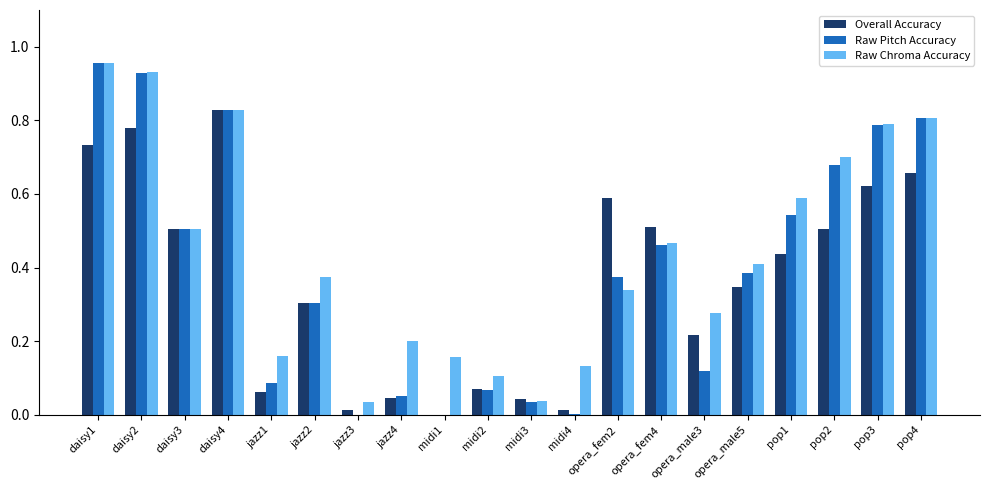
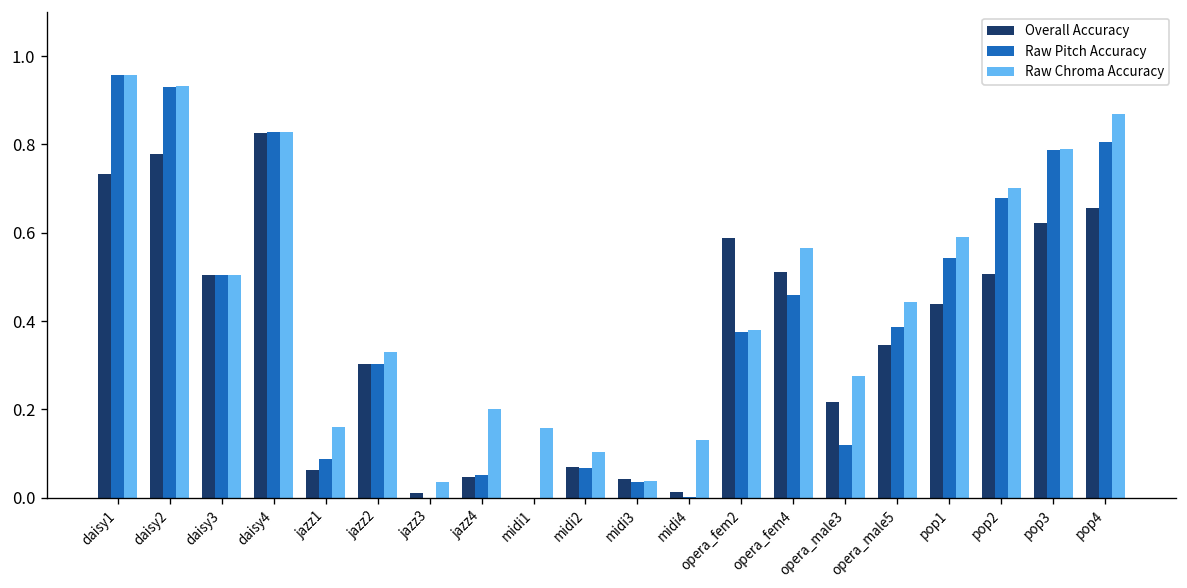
Raw Chroma Accuracy, jazz2: 0.38 -> 0.33
Raw Chroma Accuracy, opera_fem2: 0.34 -> 0.38
Raw Chroma Accuracy, opera_fem4: 0.47 -> 0.57
Raw Chroma Accuracy, opera_male5: 0.41 -> 0.44
Raw Chroma Accuracy, pop4: 0.81 -> 0.87
